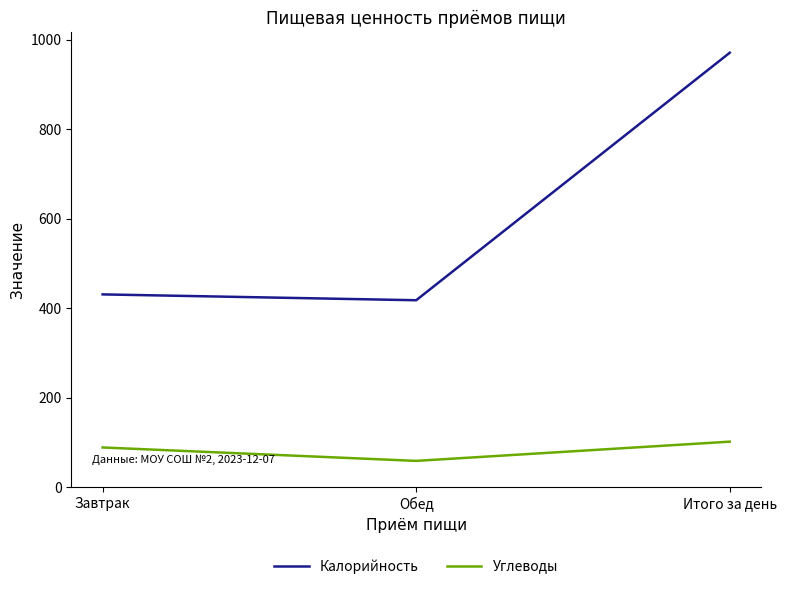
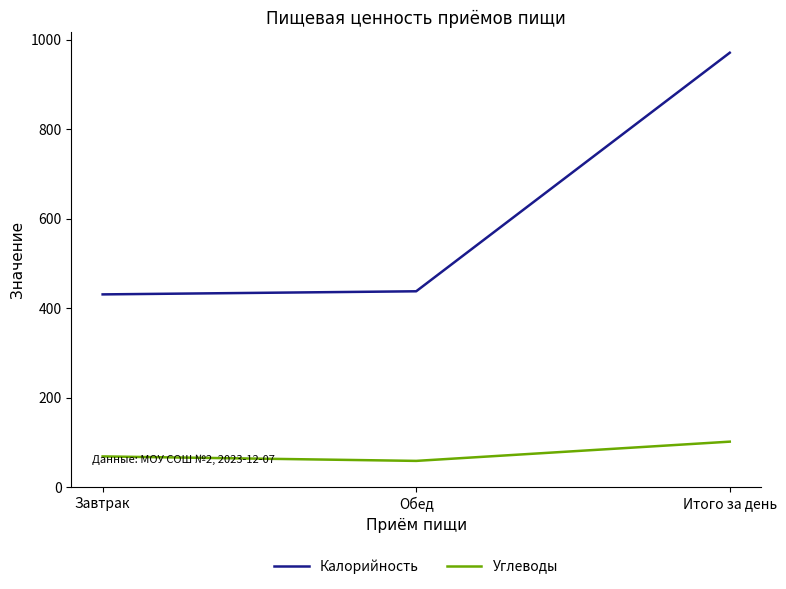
Углеводы, Завтрак: 90 -> 70
Калорийность, Обед: 420 -> 440
